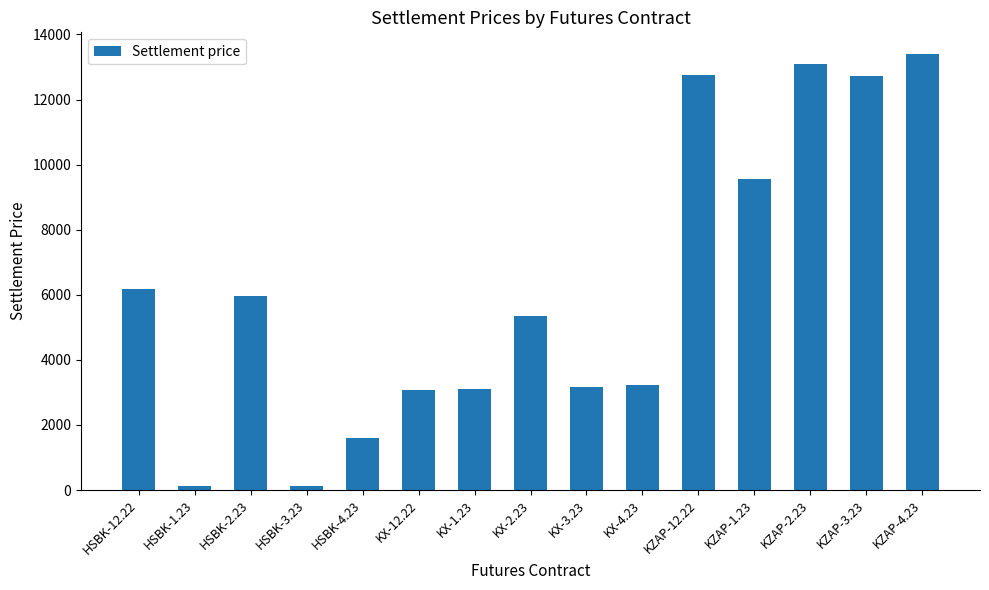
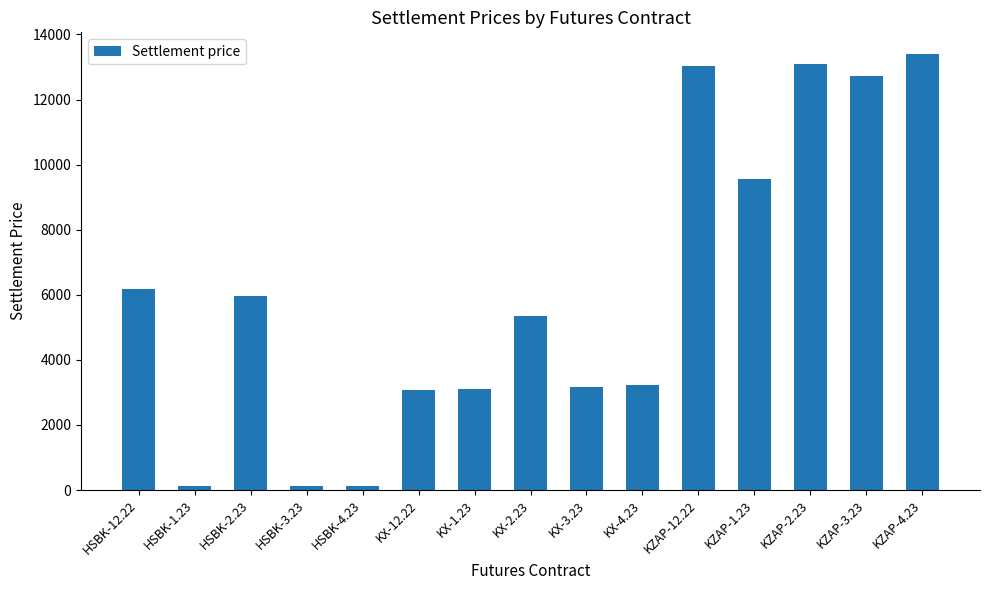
HSBK-4.23: 1600 -> 100
KZAP-12.22: 12800 -> 13000
